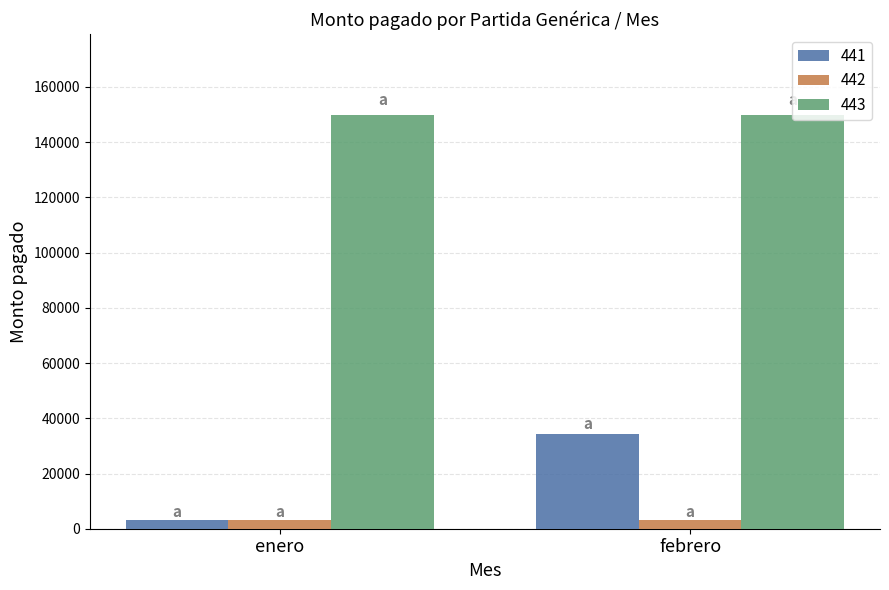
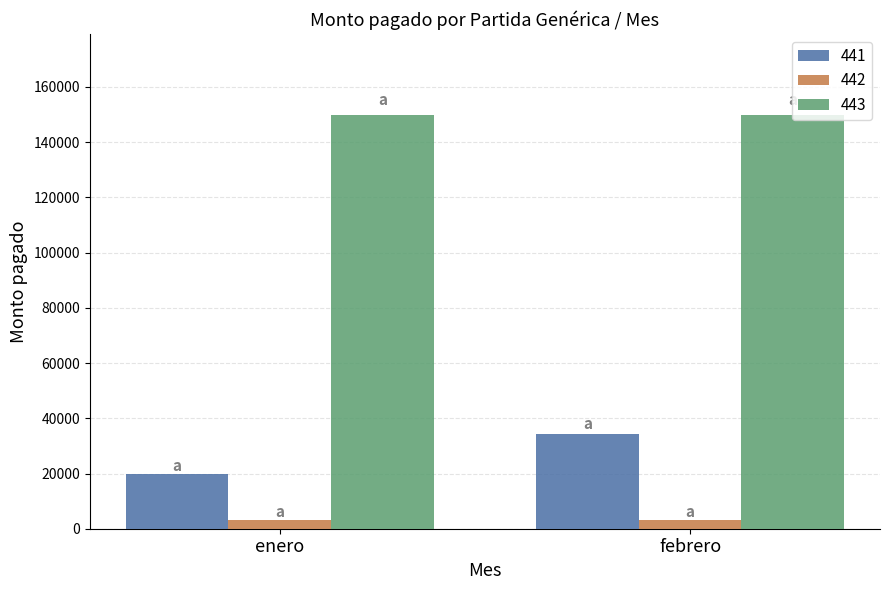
441, enero: 3000 -> 20000
